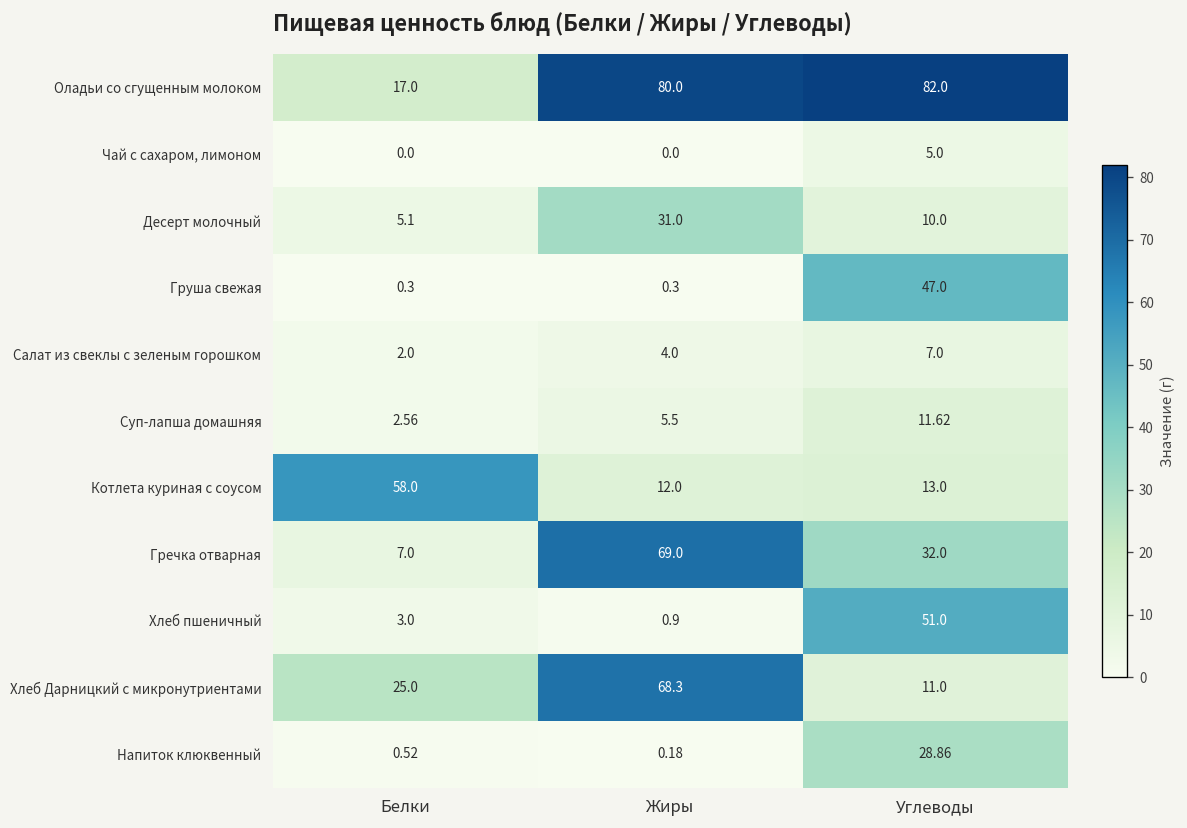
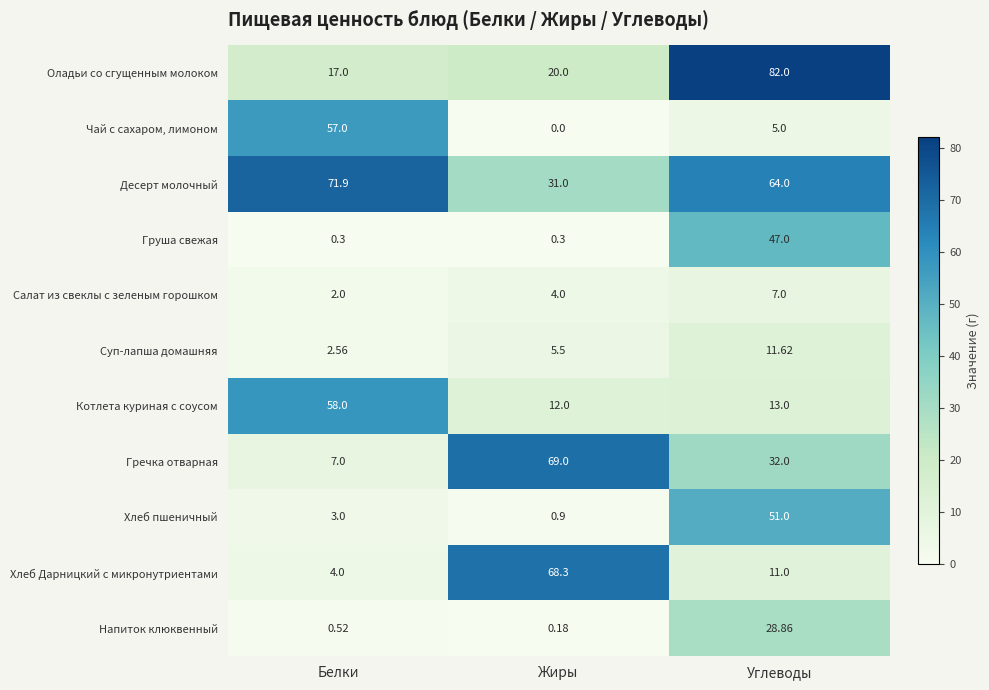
Оладьи со сгущенным молоком, Жиры: 80.0 -> 20.0
Чай с сахаром, лимоном, Белки: 0.0 -> 57.0
Десерт молочный, Белки: 5.1 -> 71.9
Десерт молочный, Углеводы: 10.0 -> 64.0
Хлеб Дарницкий с микронутриентами, Белки: 25.0 -> 4.0
